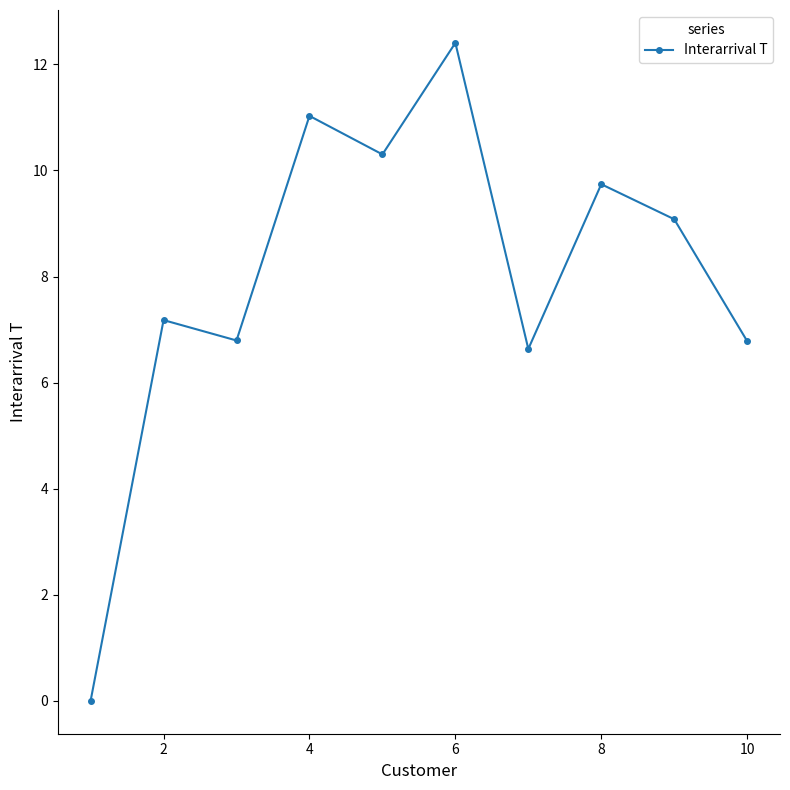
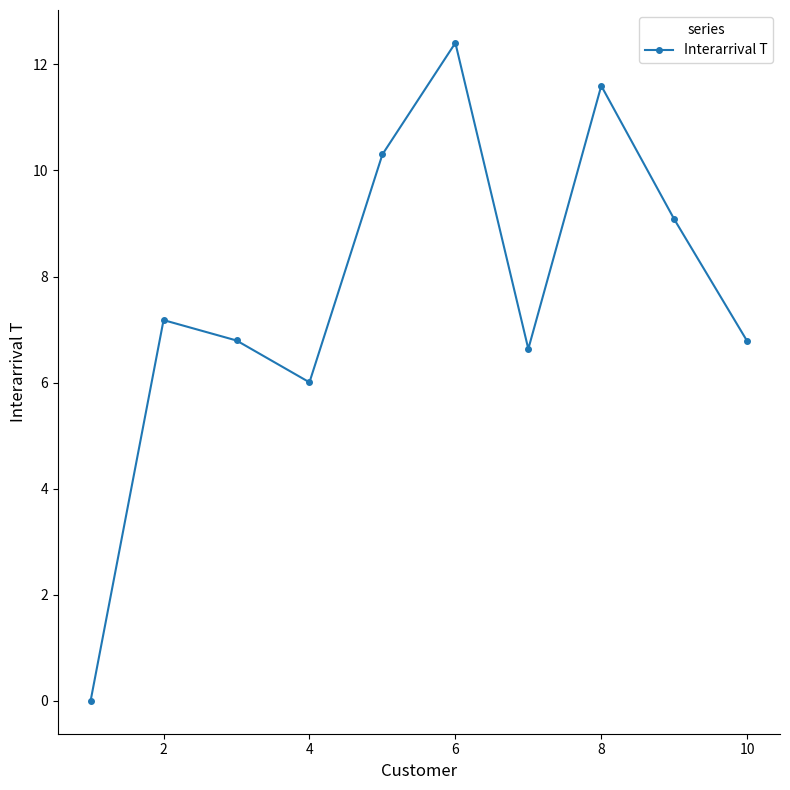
4: 11.0 -> 6.0
8: 9.7 -> 11.6
